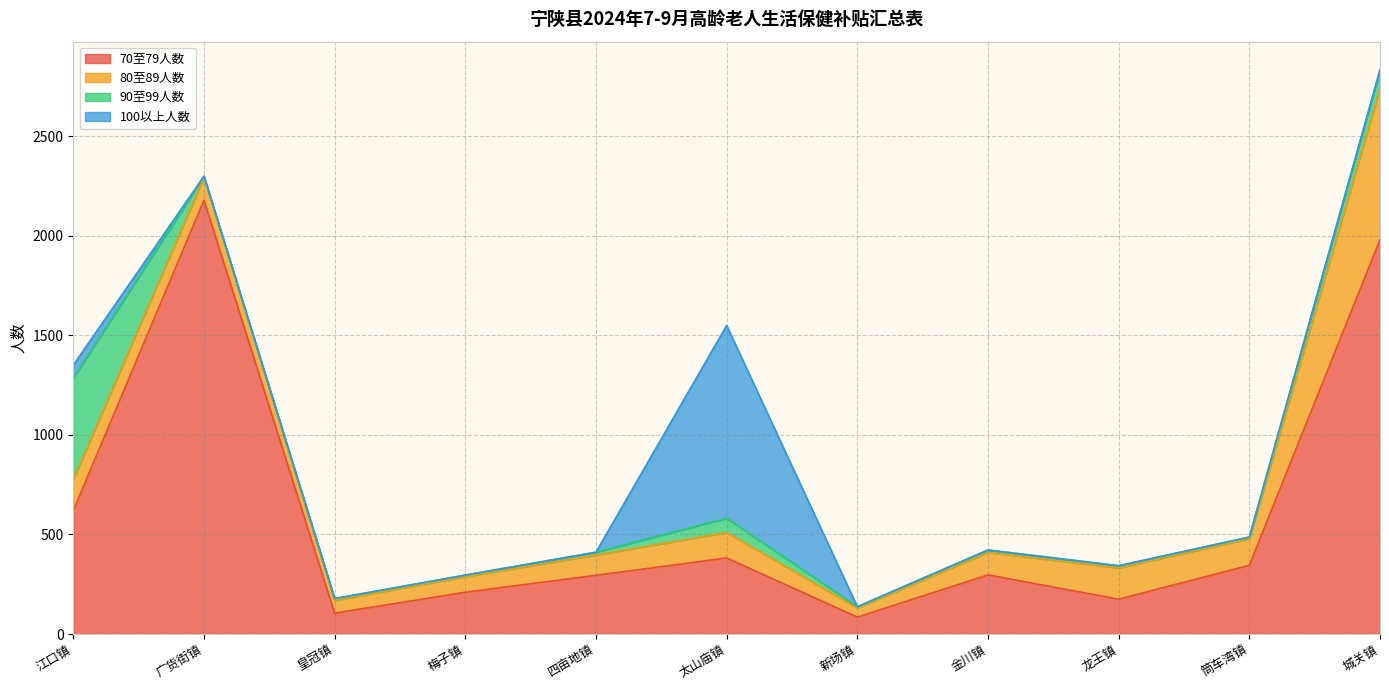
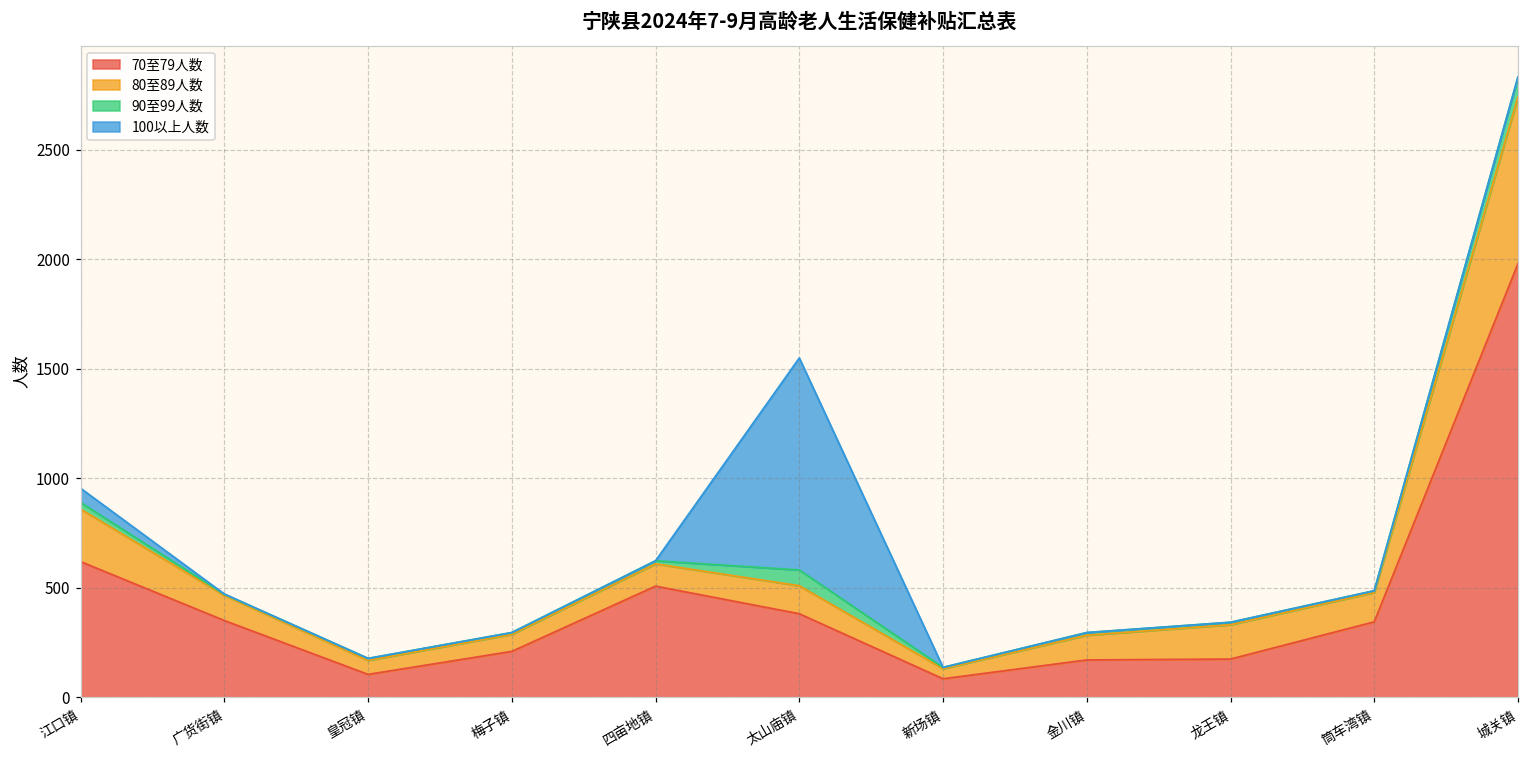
80至89人数, 江口镇: 160 -> 240
90至99人数, 江口镇: 510 -> 30
70至79人数, 广货街镇: 2180 -> 350
70至79人数, 四亩地镇: 300 -> 510
70至79人数, 金川镇: 300 -> 170
